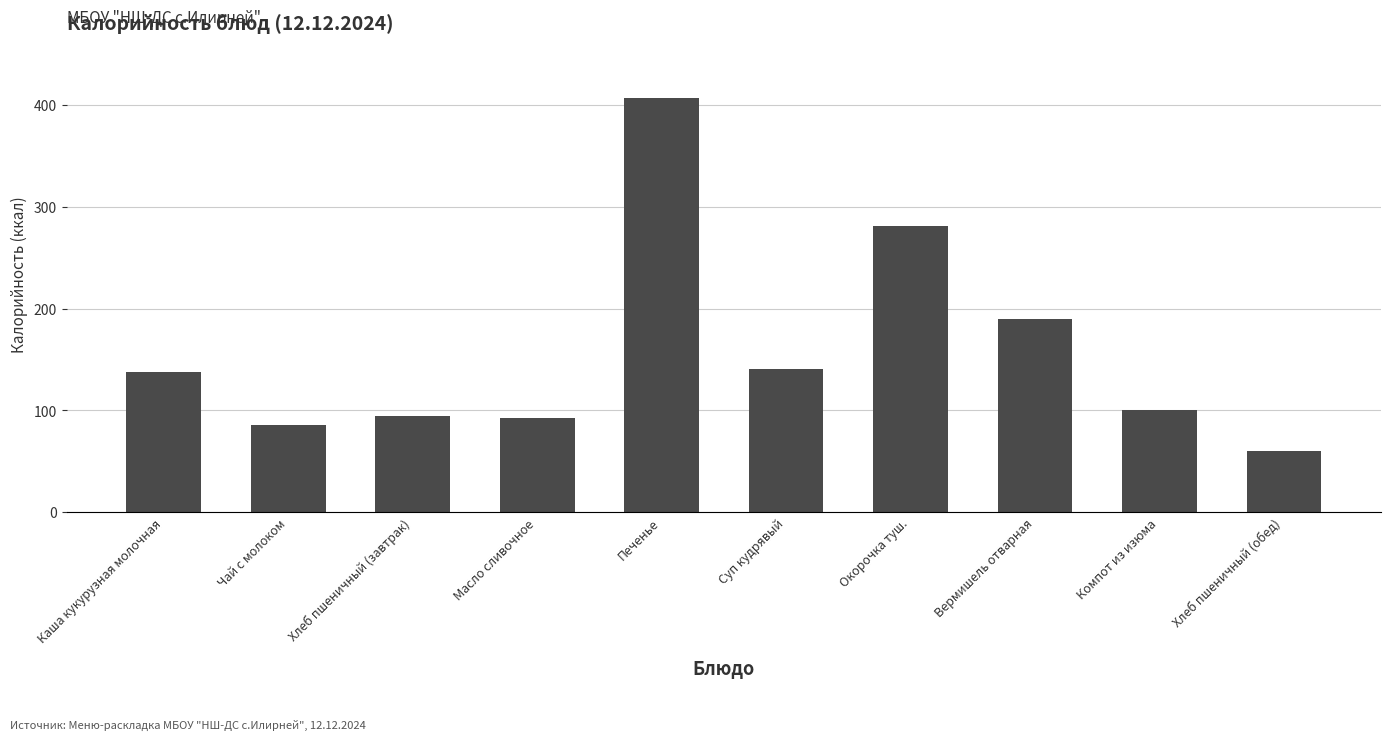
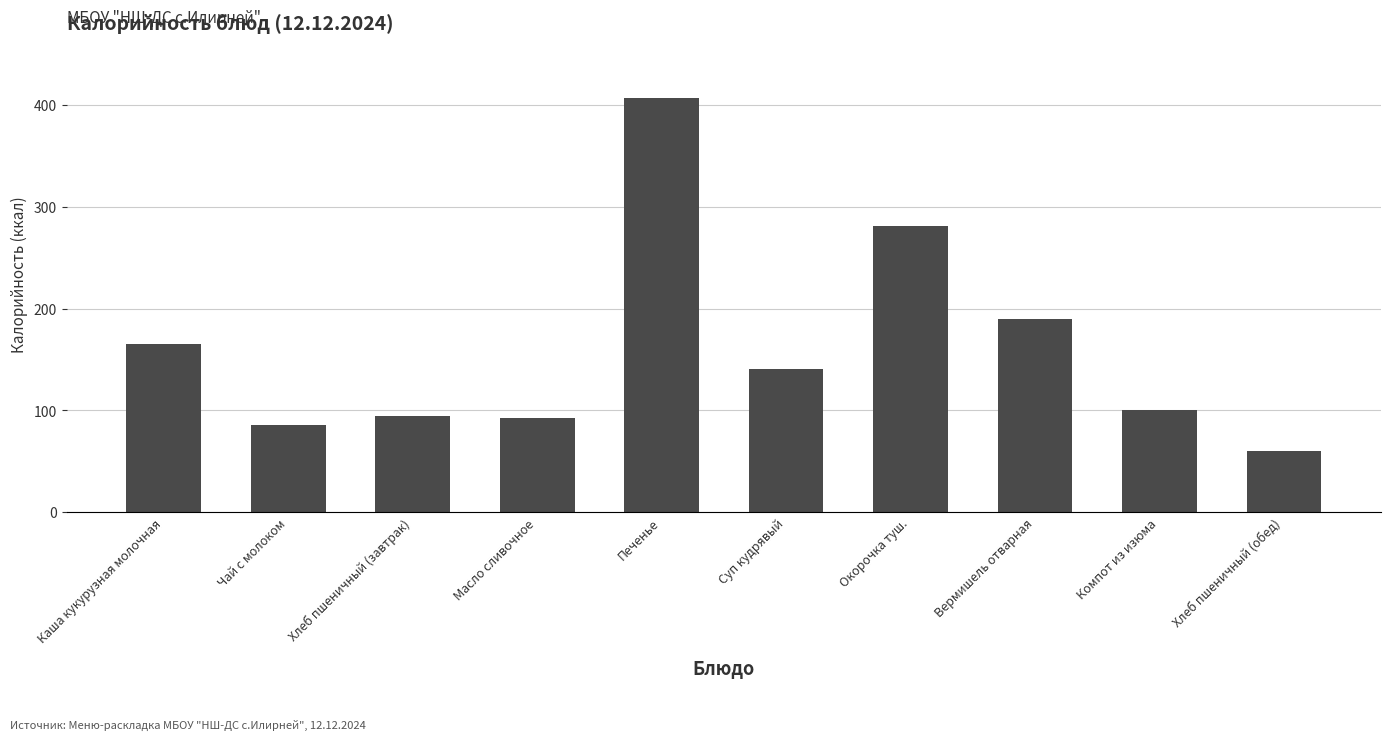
Каша кукурузная молочная: 138 -> 165
